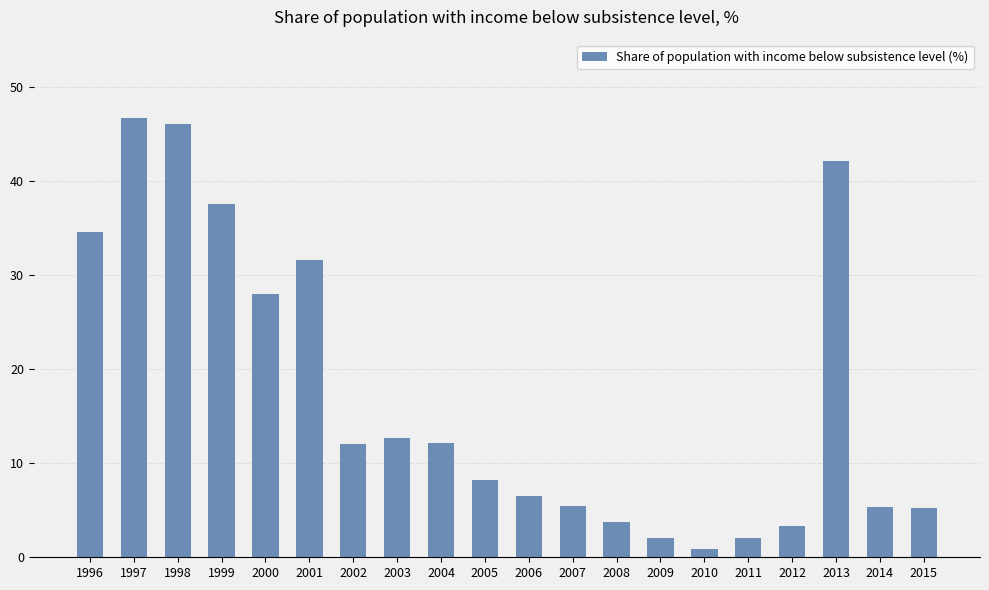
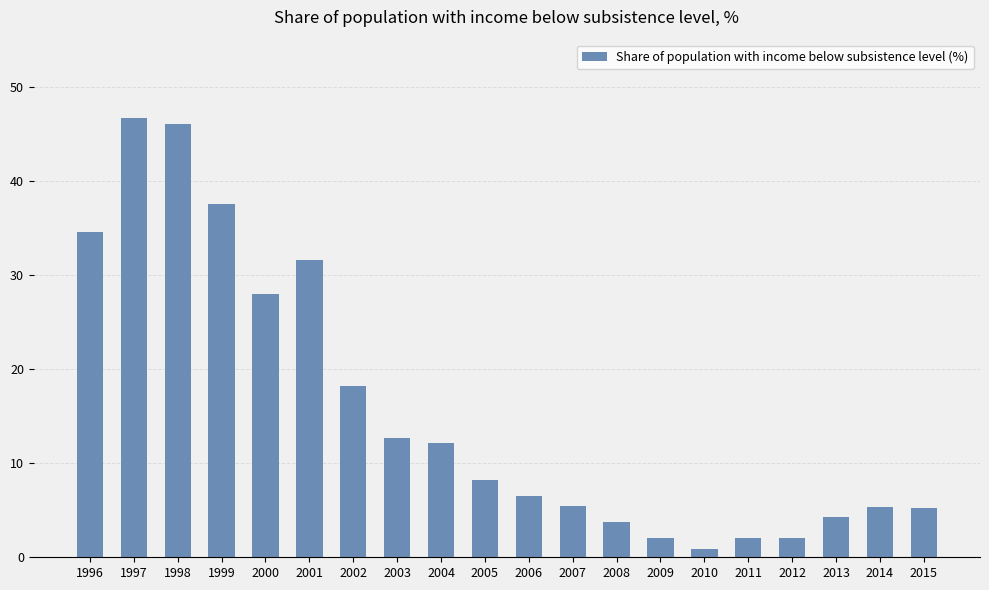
2002: 12 -> 18
2012: 3 -> 2
2013: 42 -> 4
